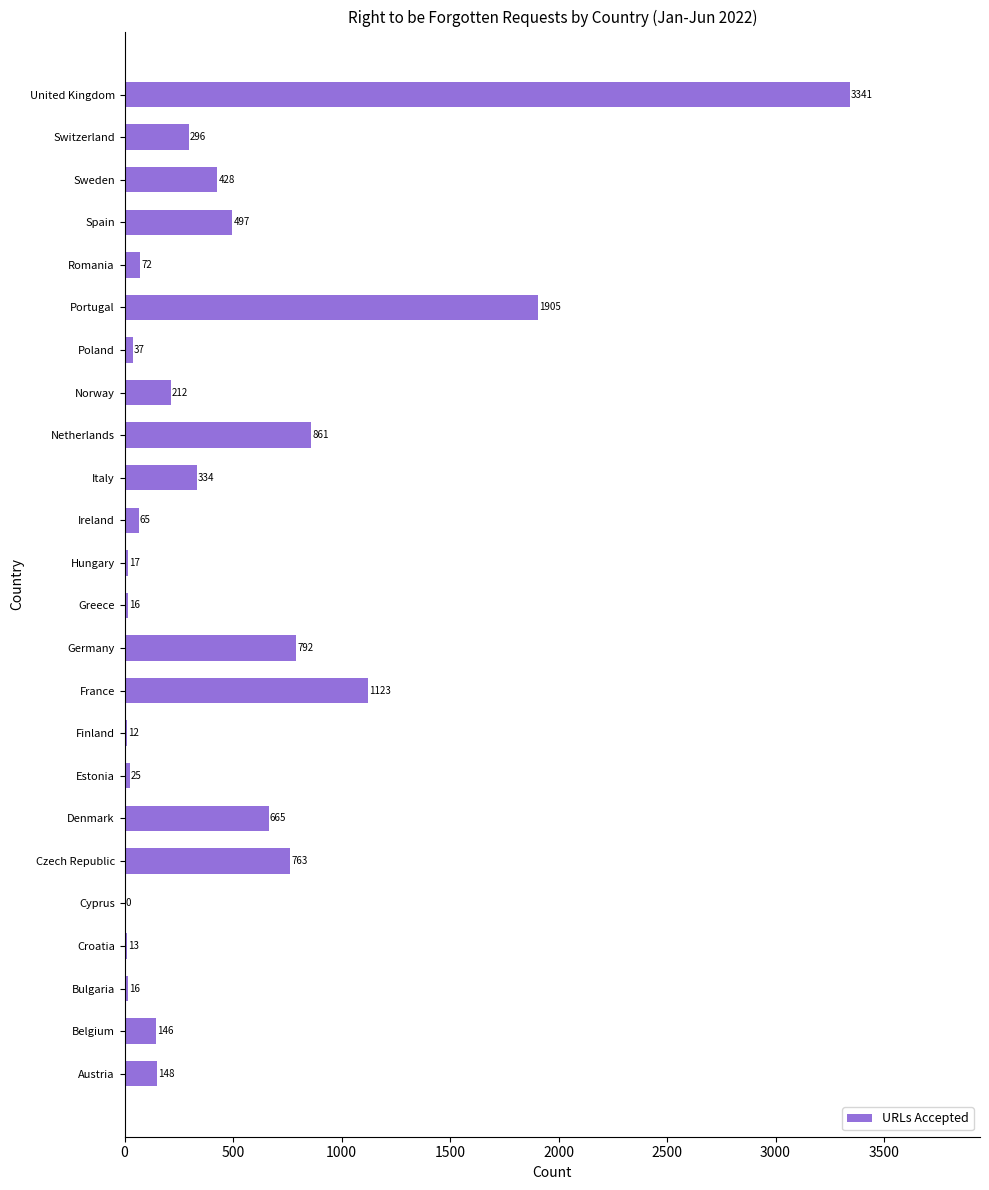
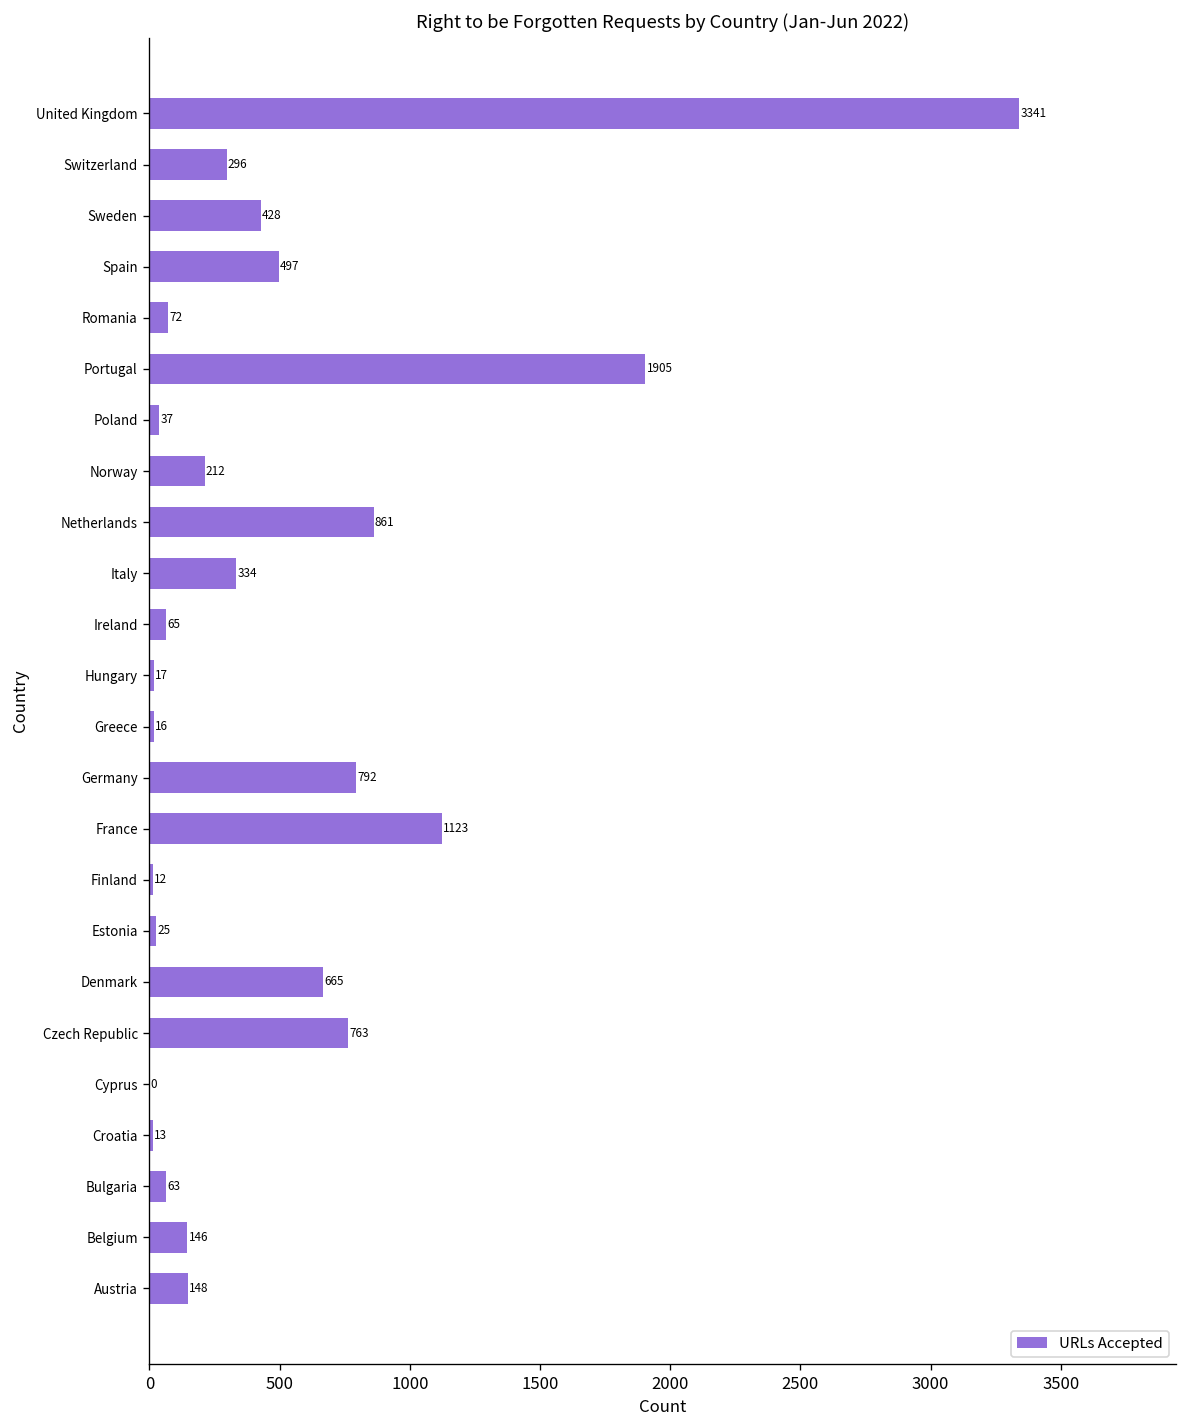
Bulgaria: 16 -> 63
